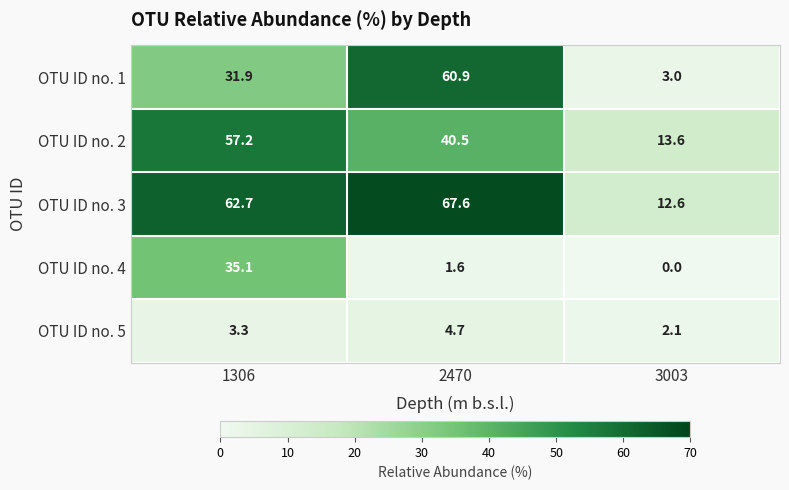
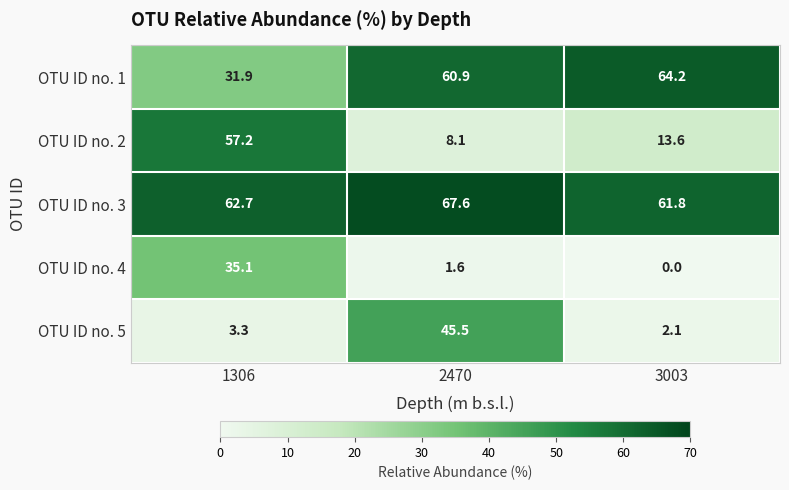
OTU ID no. 1, 3003: 3.0 -> 64.2
OTU ID no. 2, 2470: 40.5 -> 8.1
OTU ID no. 3, 3003: 12.6 -> 61.8
OTU ID no. 5, 2470: 4.7 -> 45.5
